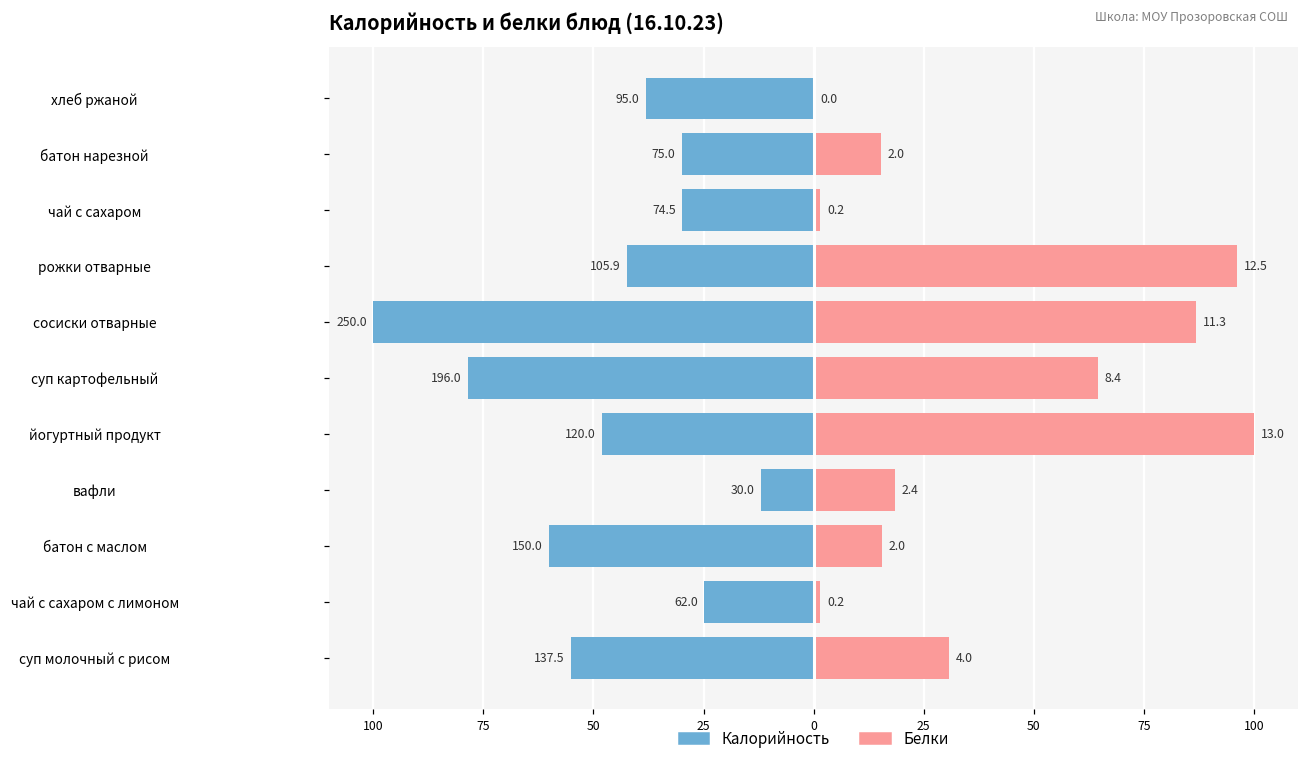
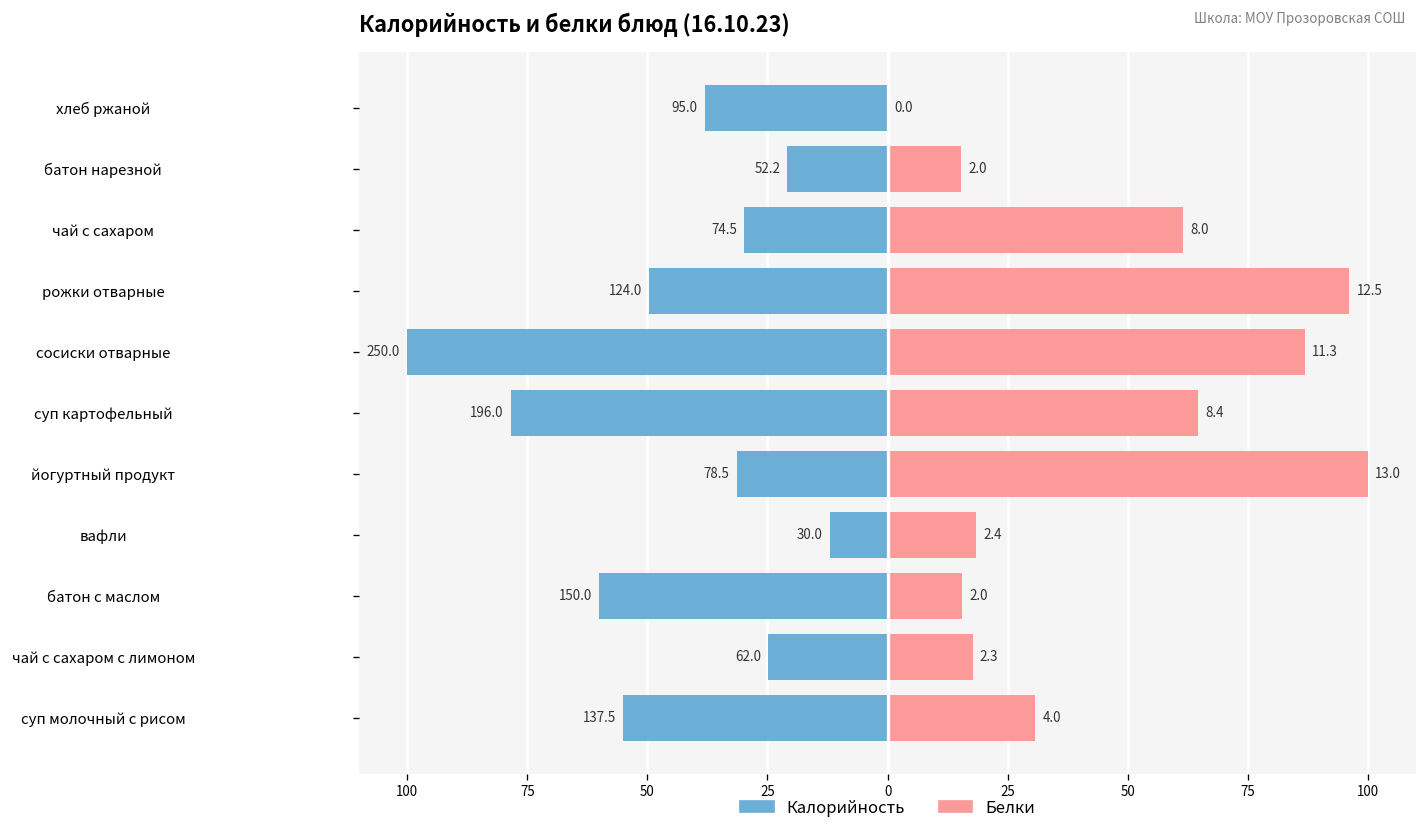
Калорийность, батон нарезной: 75.0 -> 52.2
Белки, чай с сахаром: 0.2 -> 8.0
Калорийность, рожки отварные: 105.9 -> 124.0
Калорийность, йогуртный продукт: 120.0 -> 78.5
Белки, чай с сахаром с лимоном: 0.2 -> 2.3
